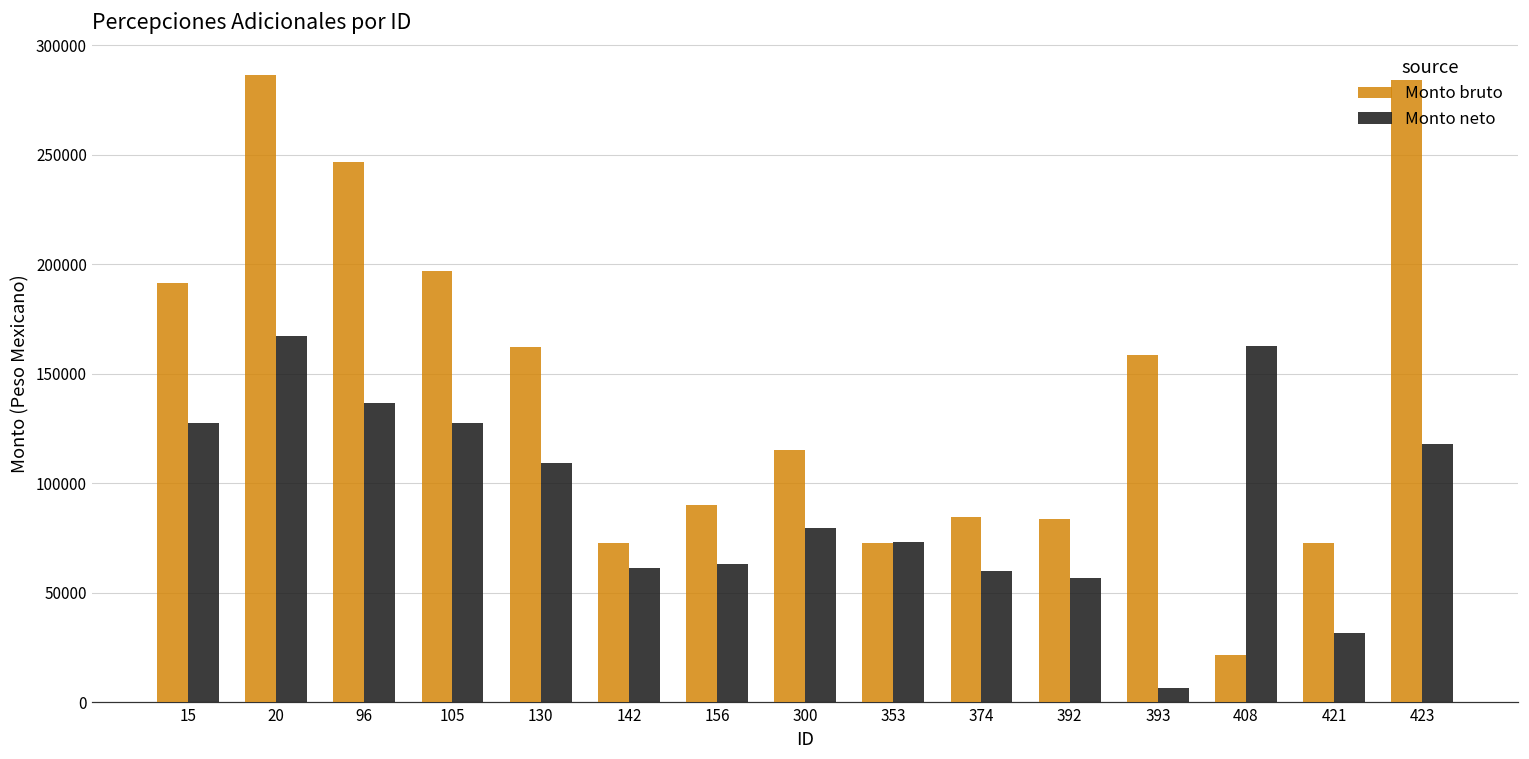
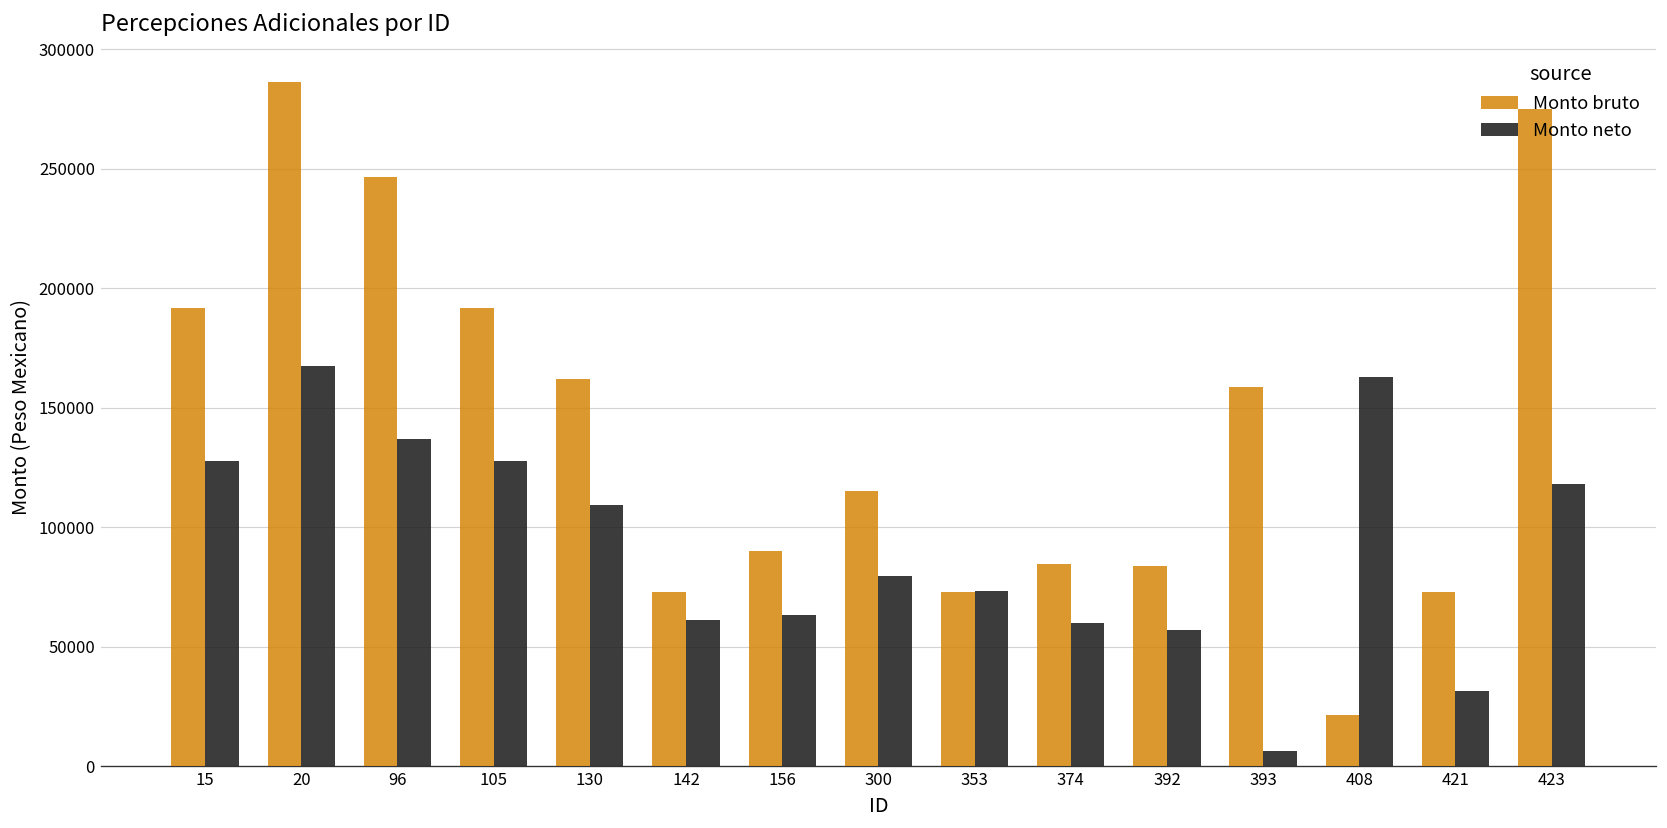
Monto bruto, 105: 197000 -> 192000
Monto bruto, 423: 284000 -> 275000
